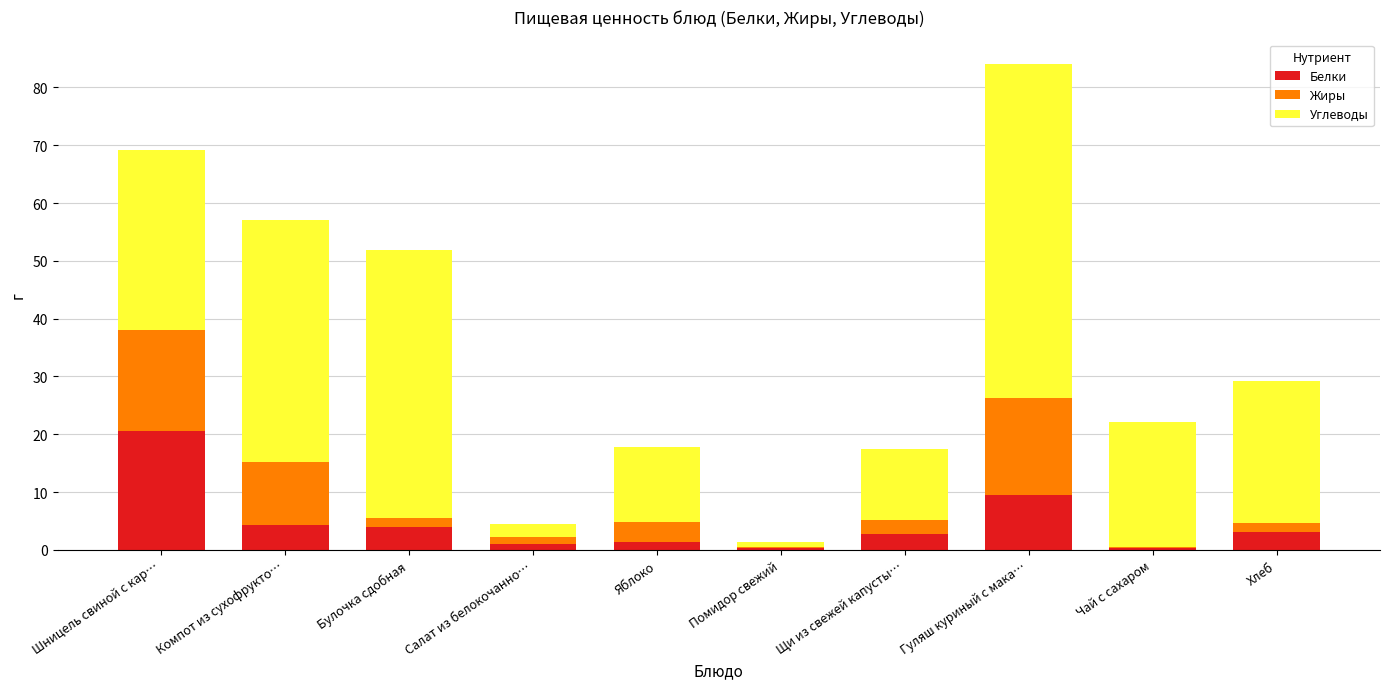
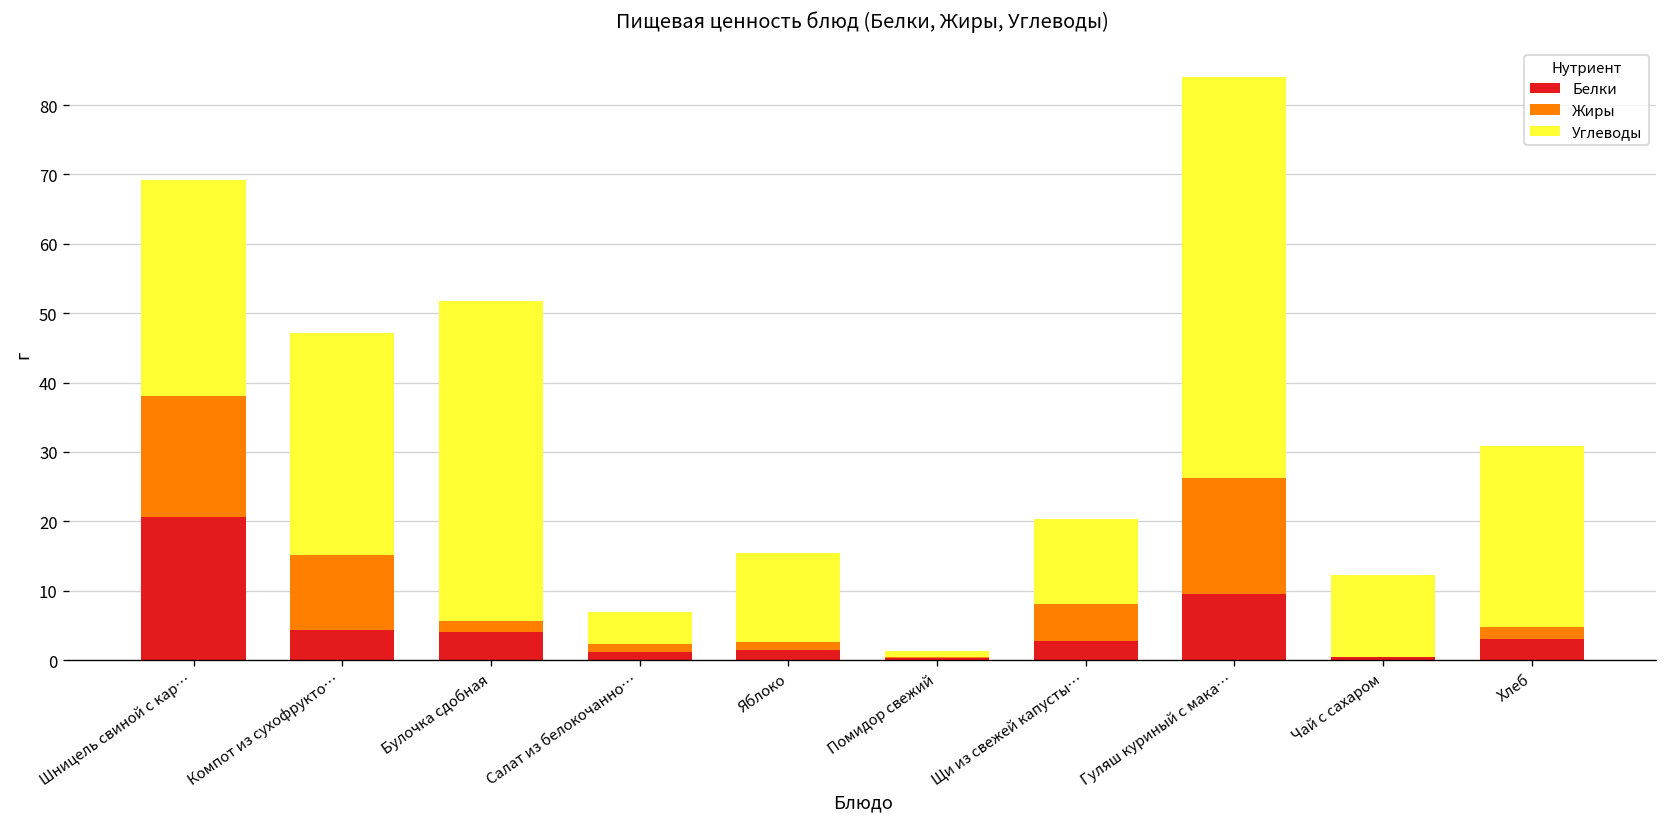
Углеводы, Компот из сухофрукто…: 42 -> 32
Углеводы, Салат из белокочанно…: 2 -> 5
Жиры, Яблоко: 4 -> 1
Жиры, Щи из свежей капусты…: 2 -> 5
Углеводы, Чай с сахаром: 22 -> 12
Углеводы, Хлеб: 25 -> 26
